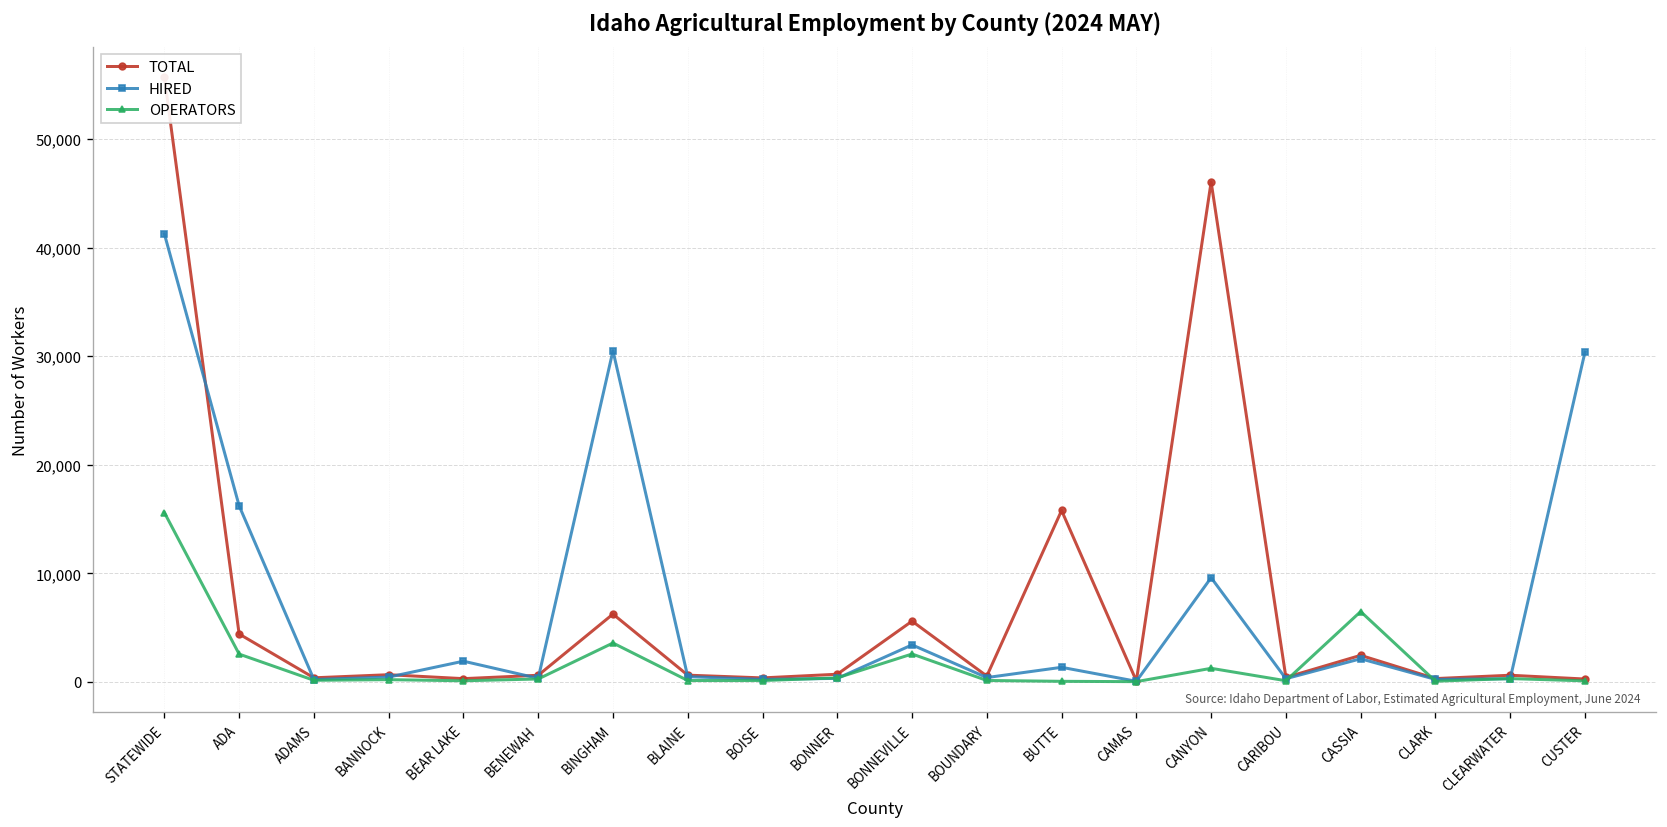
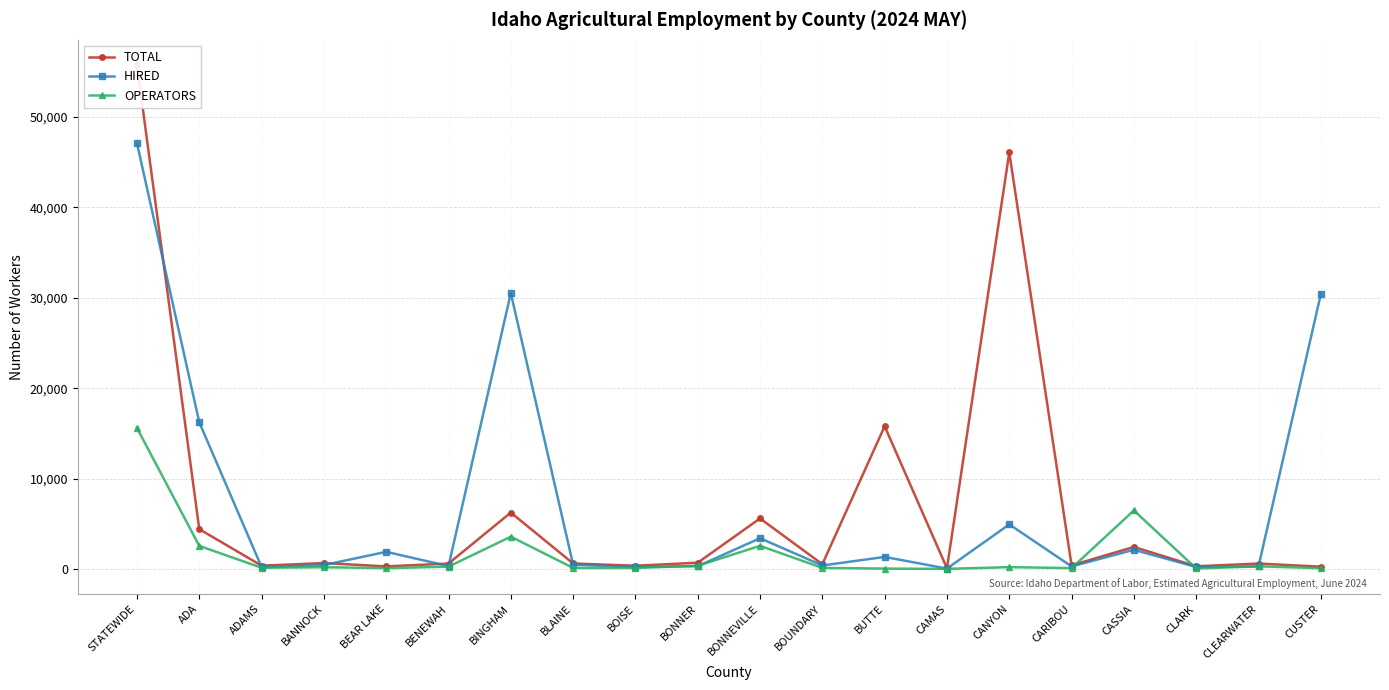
HIRED, STATEWIDE: 41,000 -> 47,000
HIRED, CANYON: 10,000 -> 5,000
OPERATORS, CANYON: 1,000 -> 0
